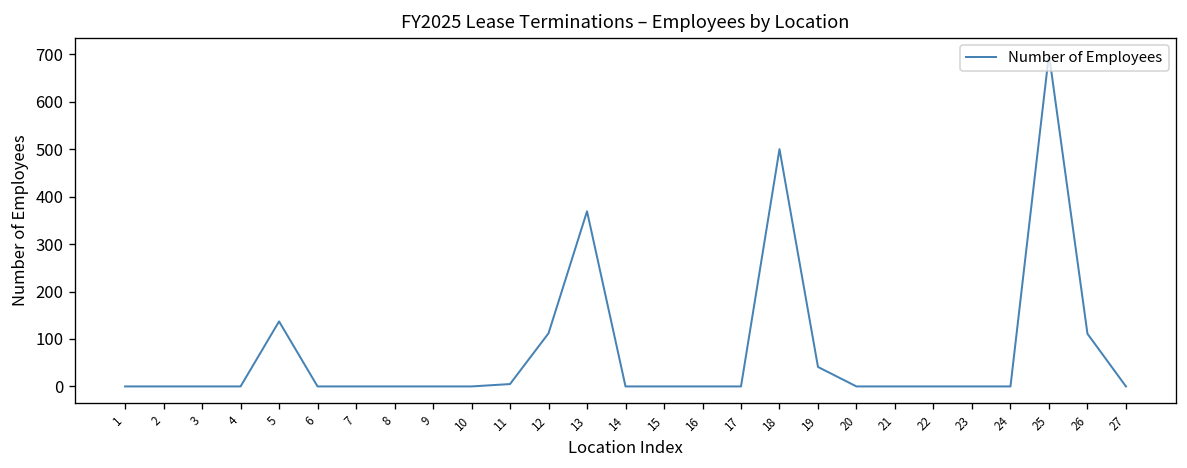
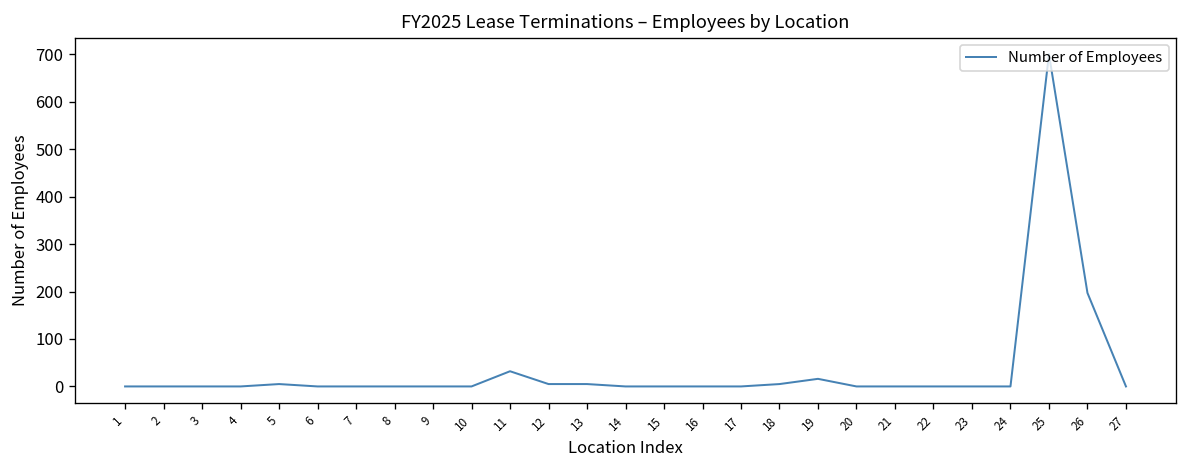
5: 140 -> 10
11: 10 -> 30
12: 110 -> 10
13: 370 -> 10
18: 500 -> 10
19: 40 -> 20
26: 110 -> 200
